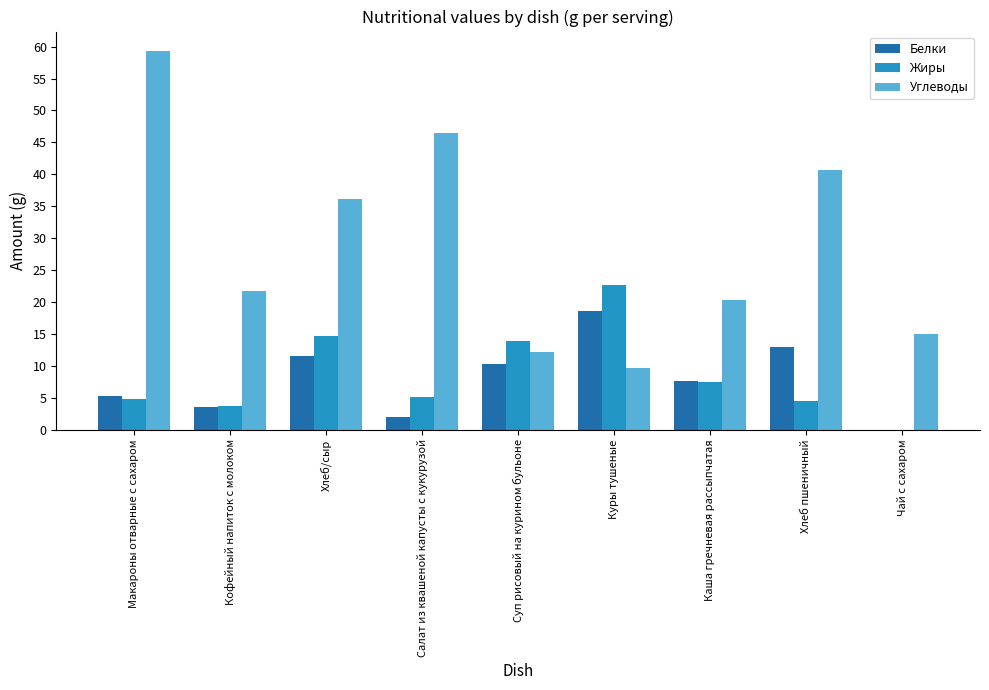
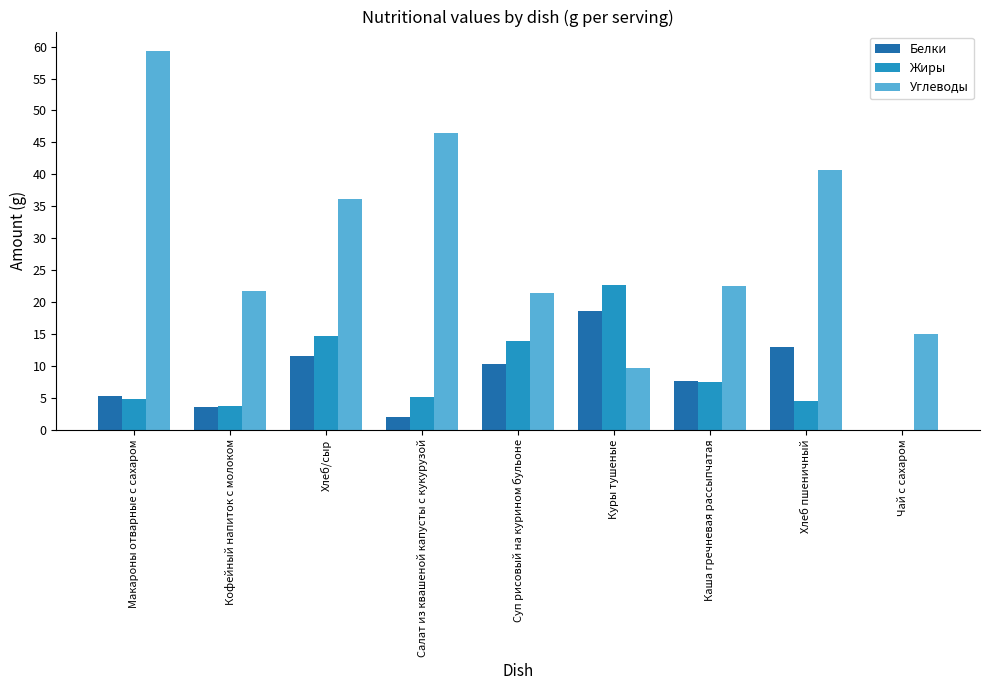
Углеводы, Суп рисовый на курином бульоне: 12 -> 21
Углеводы, Каша гречневая рассыпчатая: 20 -> 23
